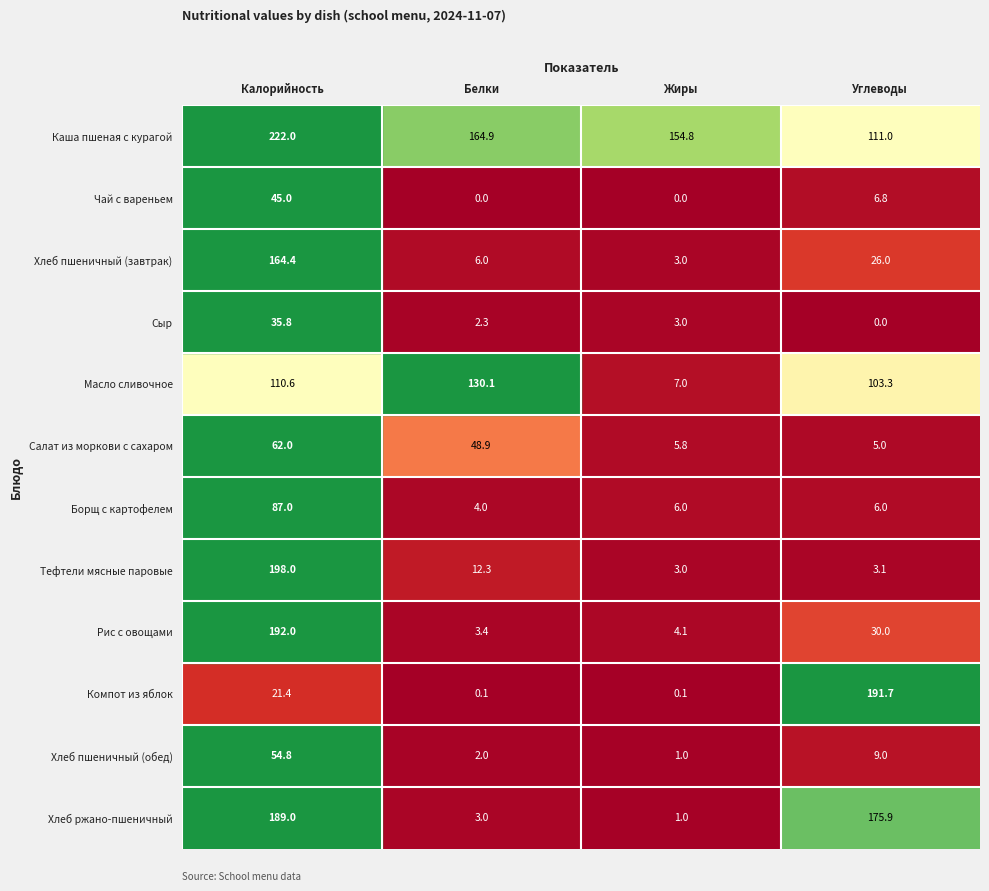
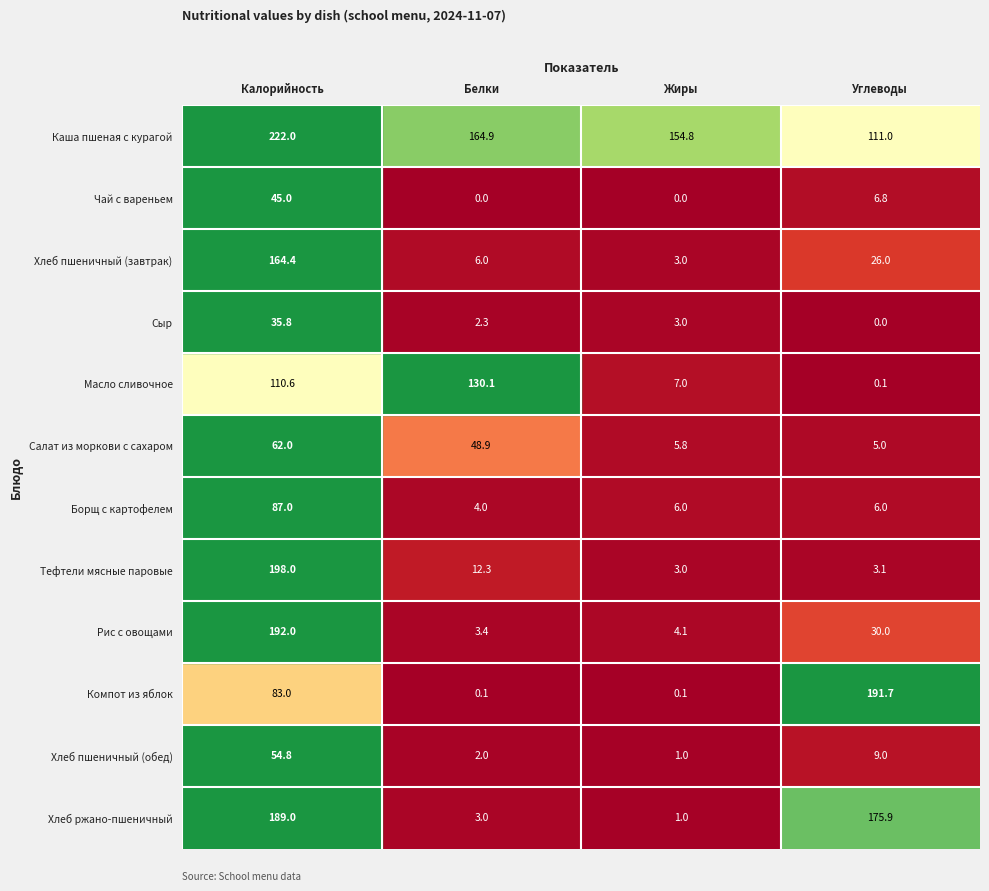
Масло сливочное, Углеводы: 103.3 -> 0.1
Компот из яблок, Калорийность: 21.4 -> 83.0
